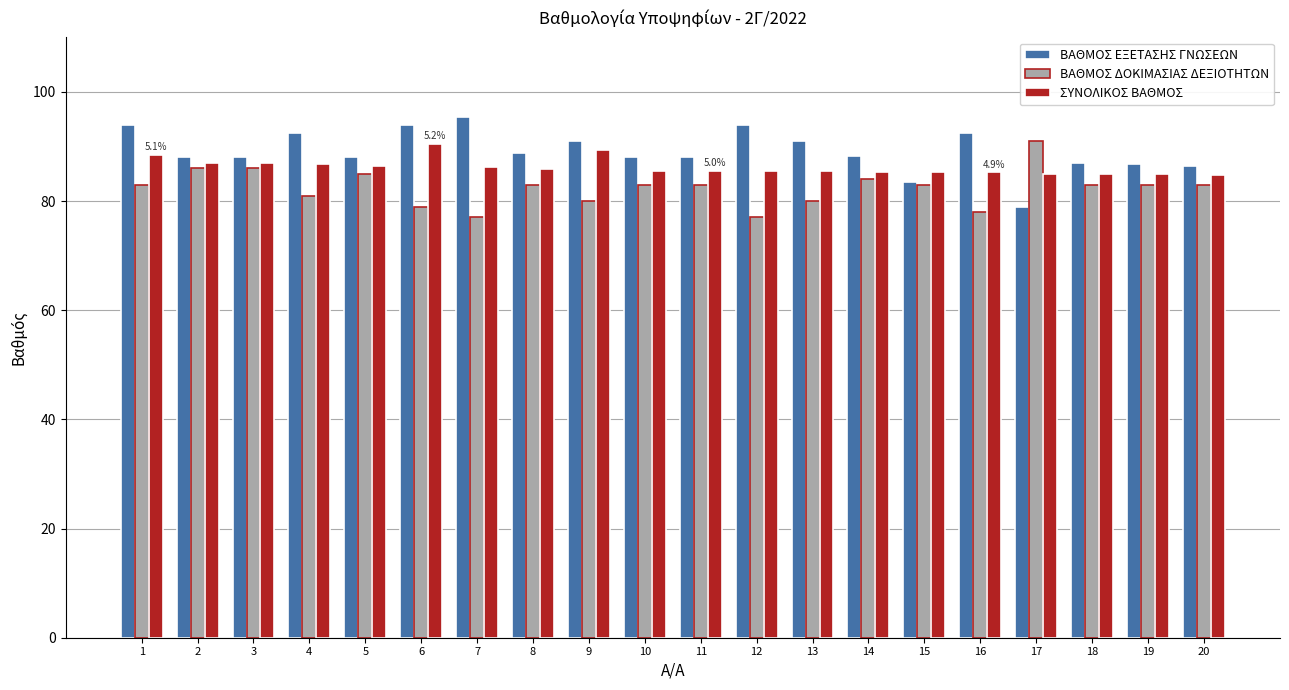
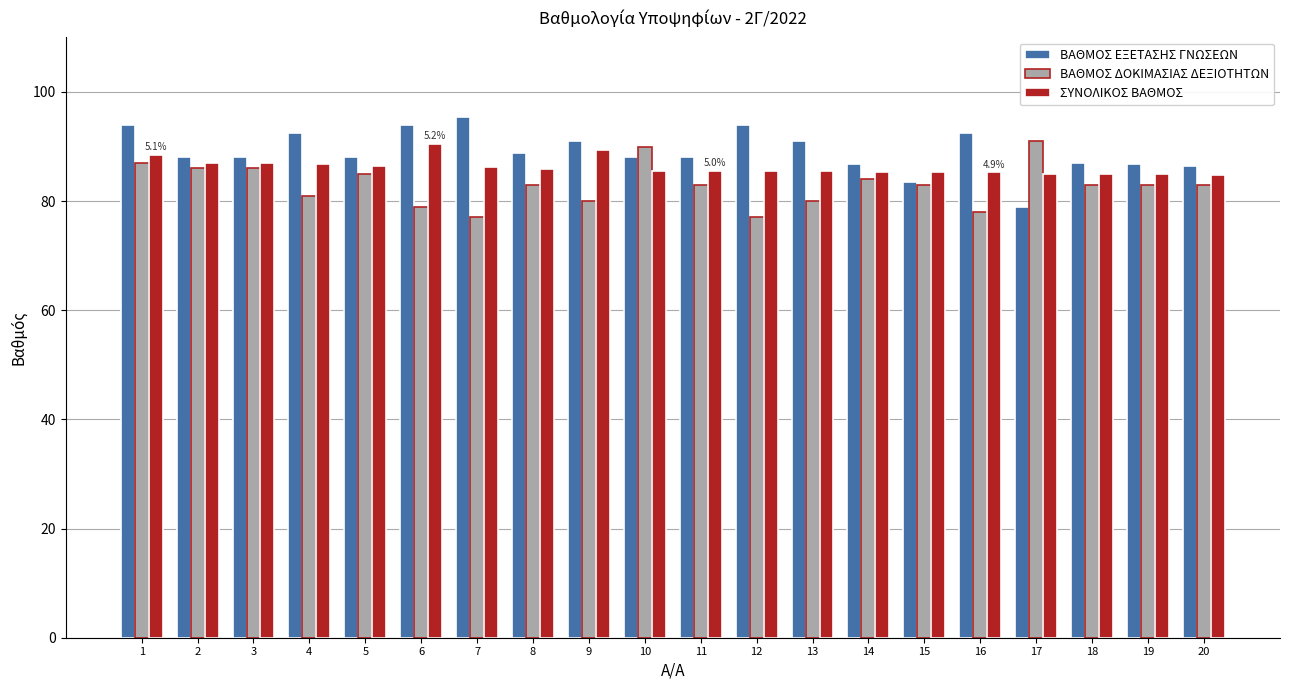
ΒΑΘΜΟΣ ΔΟΚΙΜΑΣΙΑΣ ΔΕΞΙΟΤΗΤΩΝ, 1: 83 -> 87
ΒΑΘΜΟΣ ΔΟΚΙΜΑΣΙΑΣ ΔΕΞΙΟΤΗΤΩΝ, 10: 83 -> 90
ΒΑΘΜΟΣ ΕΞΕΤΑΣΗΣ ΓΝΩΣΕΩΝ, 14: 88 -> 87
